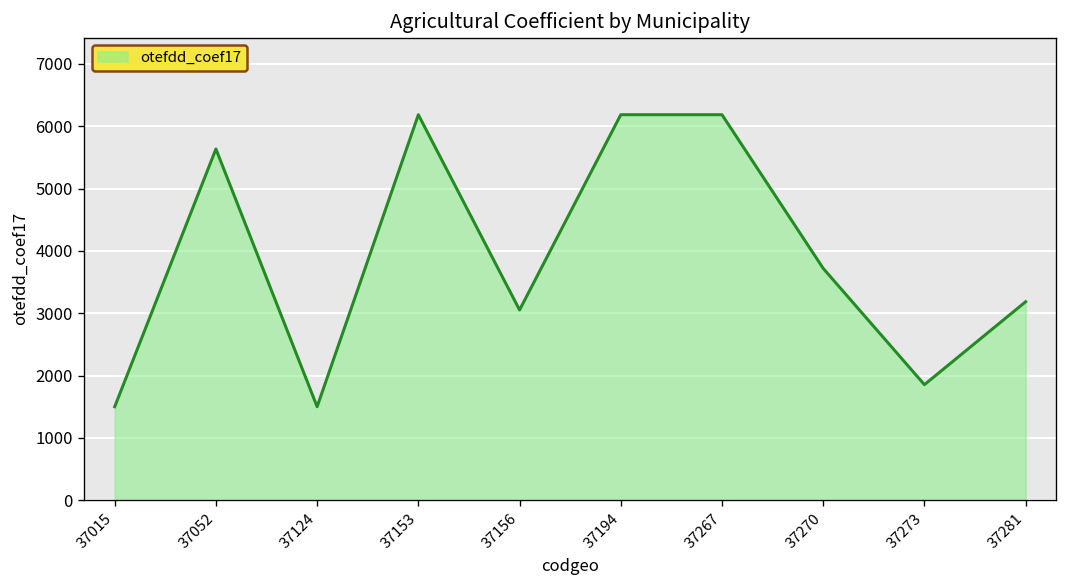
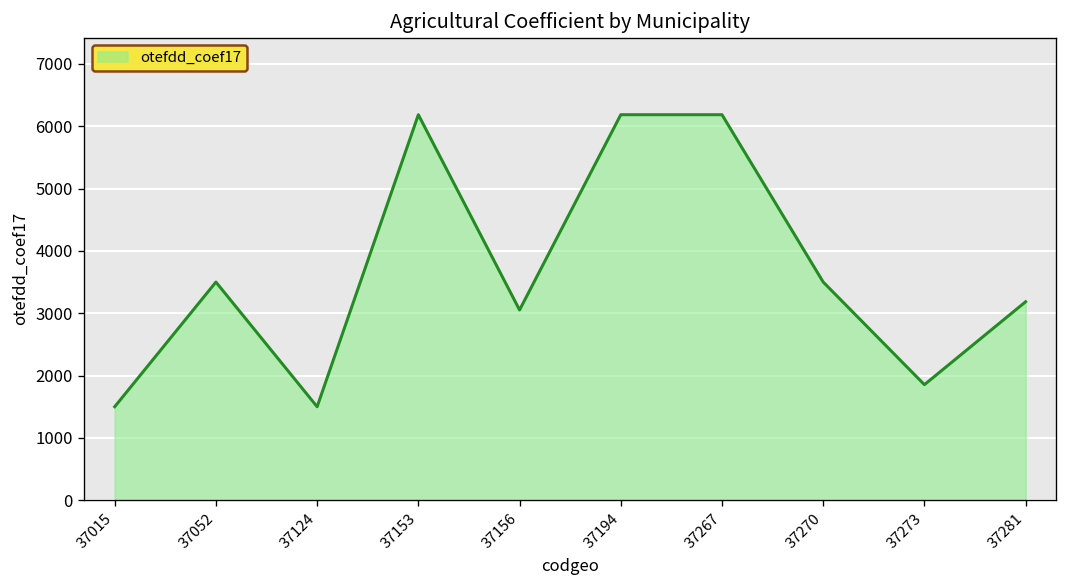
37052: 5600 -> 3500
37270: 3700 -> 3500
